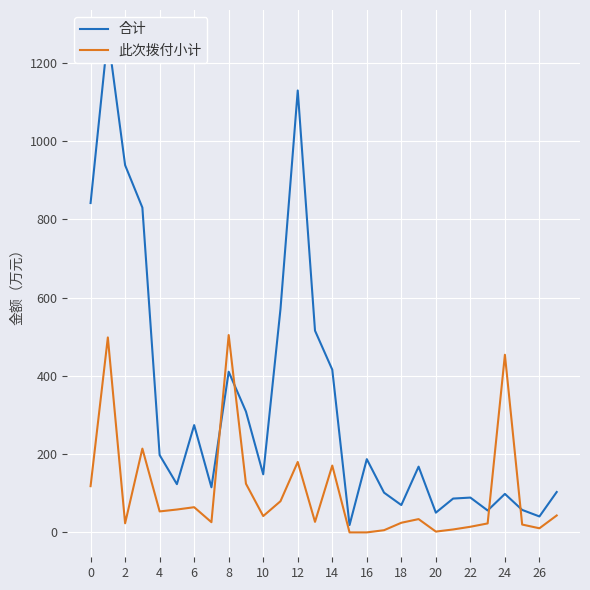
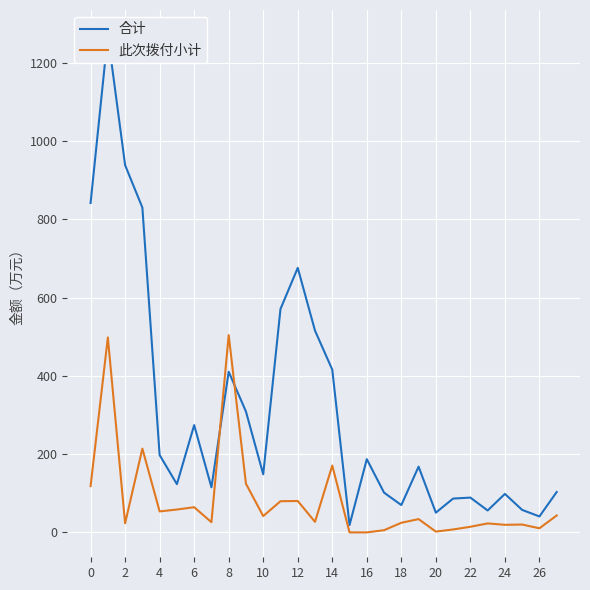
合计, 12: 1130 -> 680
此次拨付小计, 12: 180 -> 80
此次拨付小计, 24: 450 -> 20
